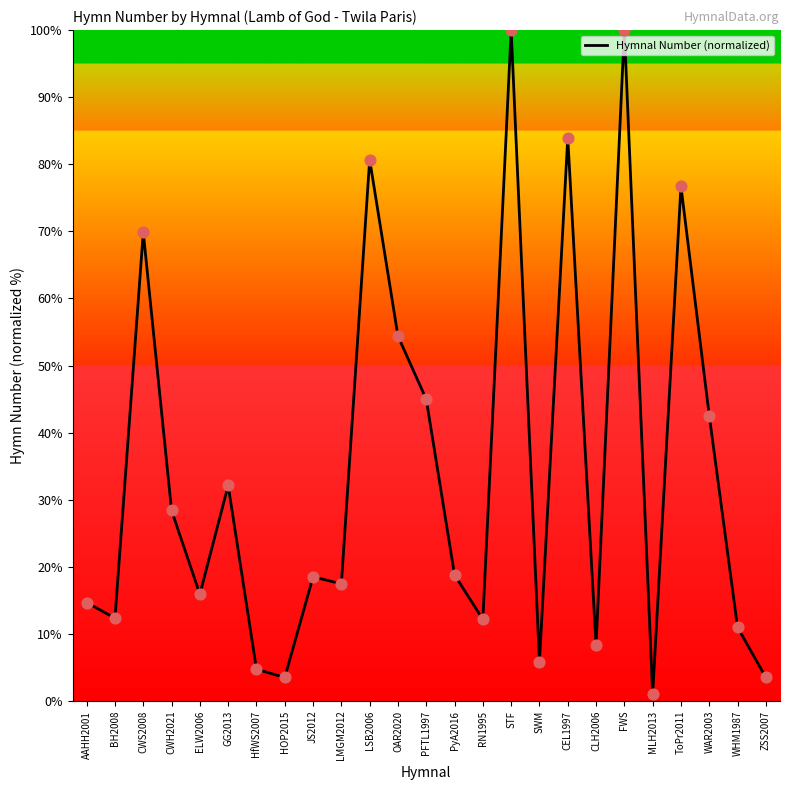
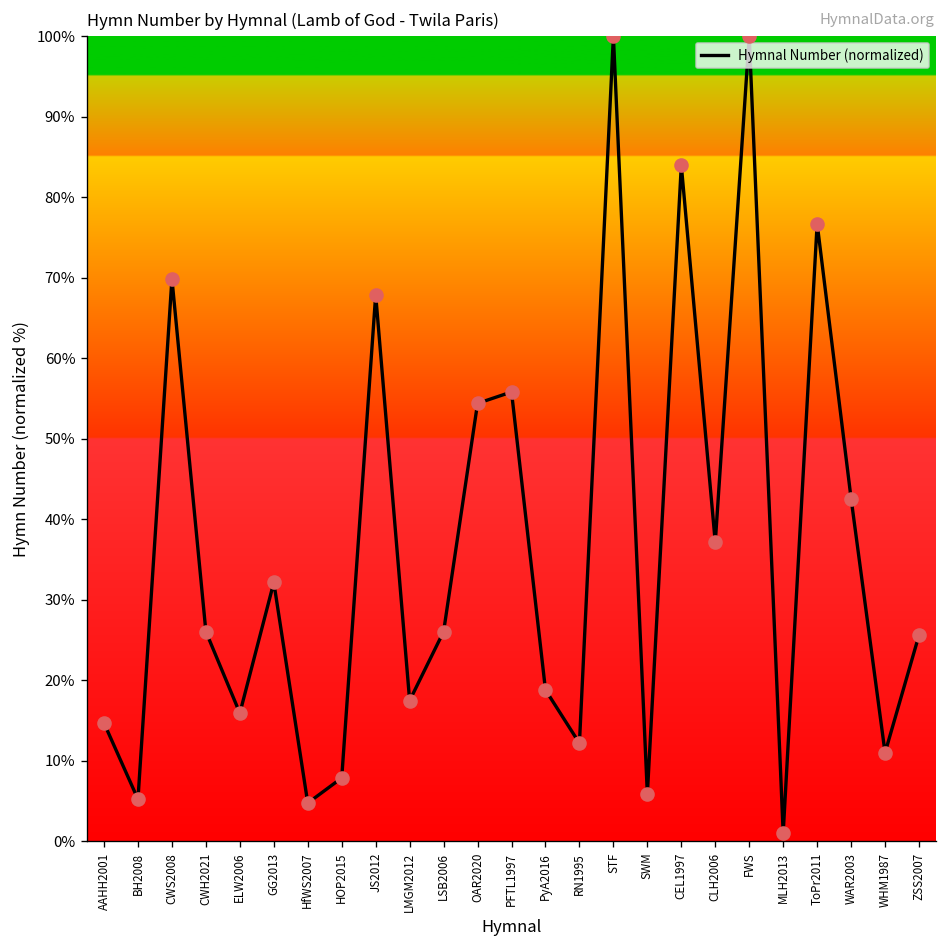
BH2008: 12% -> 5%
CWH2021: 28% -> 26%
HOP2015: 4% -> 8%
JS2012: 19% -> 68%
LSB2006: 81% -> 26%
PFTL1997: 45% -> 56%
CLH2006: 8% -> 37%
ZSS2007: 4% -> 26%
